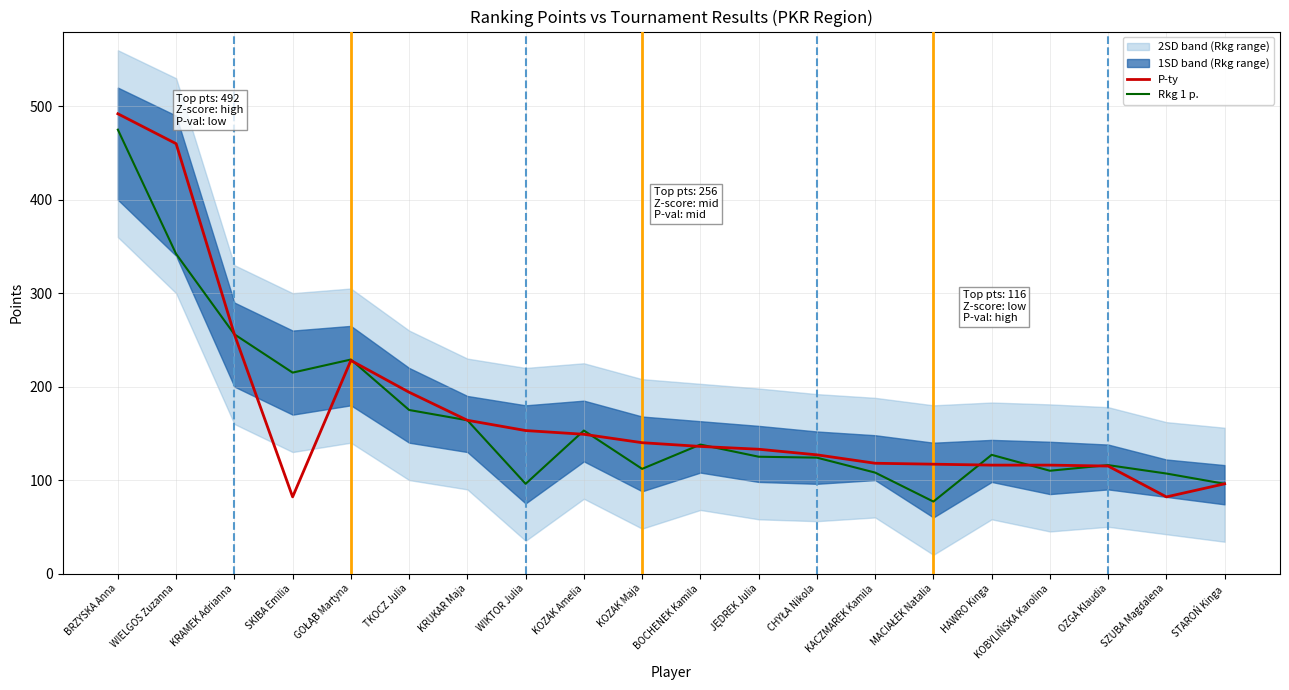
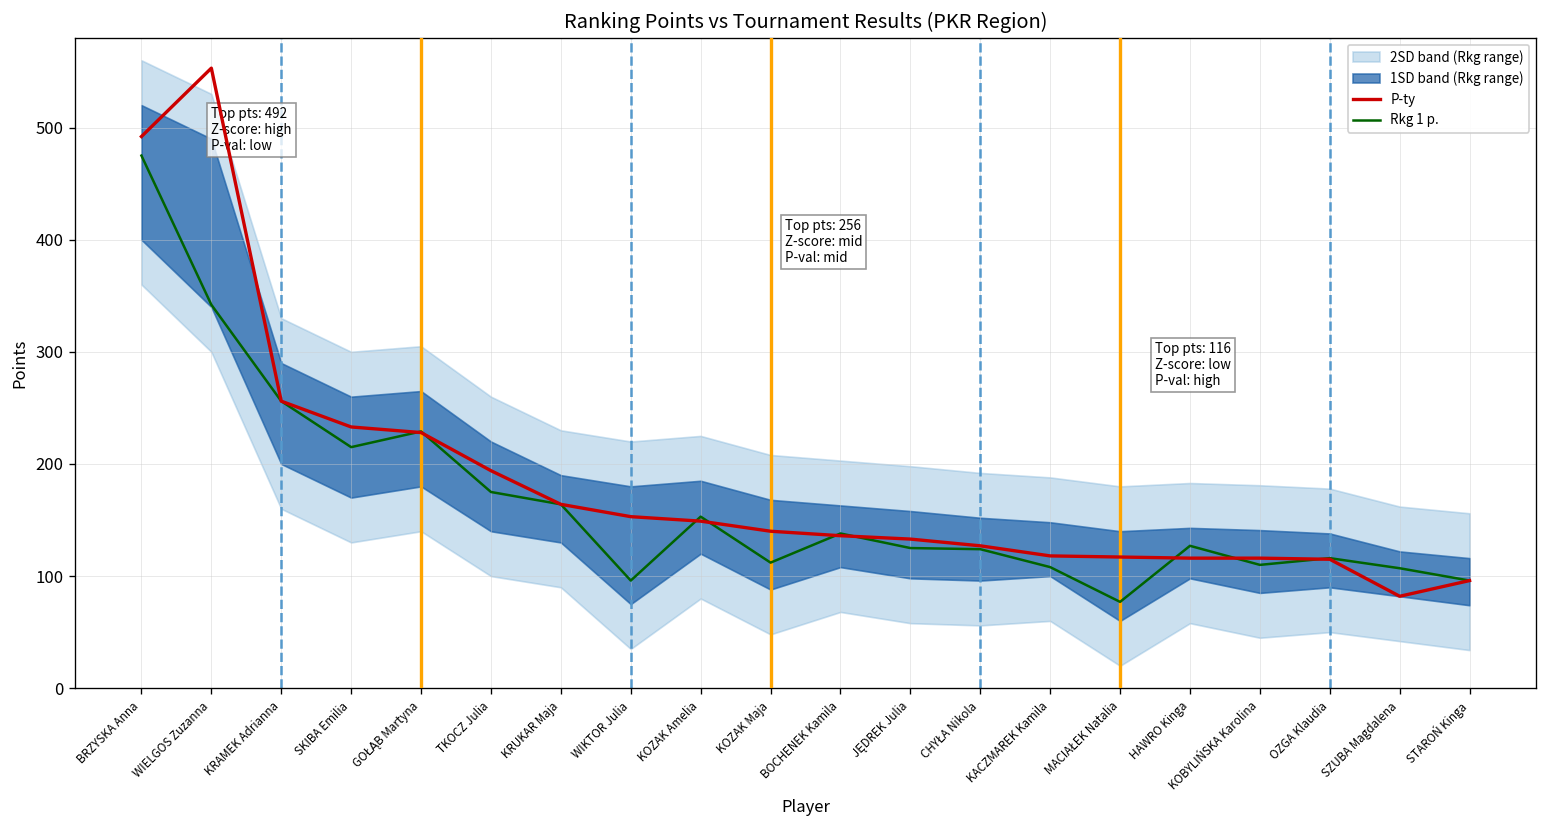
P-ty, WIELGOS Zuzanna: 460 -> 550
P-ty, SKIBA Emilia: 80 -> 230
